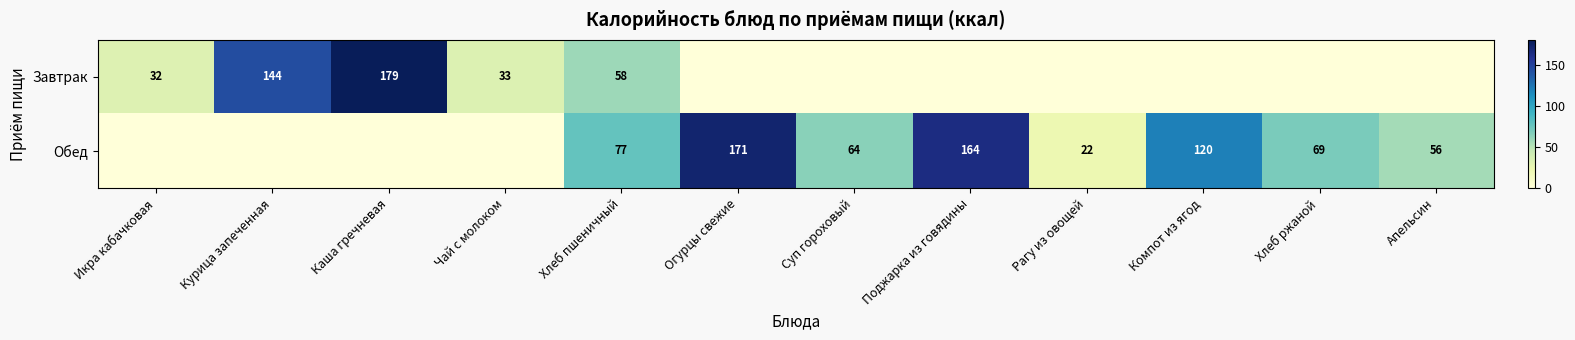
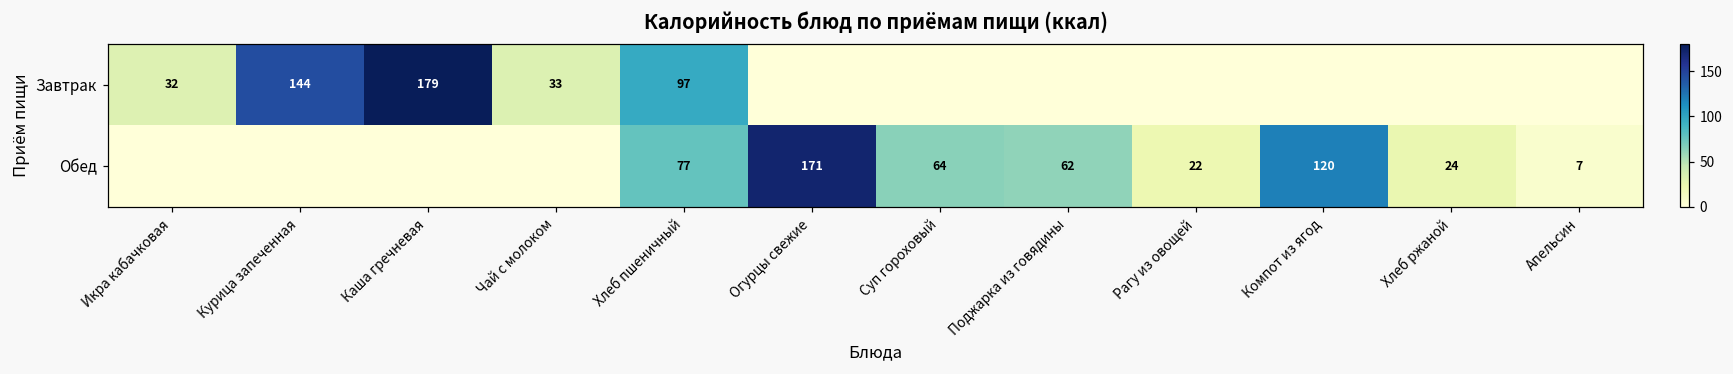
Завтрак, Хлеб пшеничный: 58 -> 97
Обед, Поджарка из говядины: 164 -> 62
Обед, Хлеб ржаной: 69 -> 24
Обед, Апельсин: 56 -> 7
